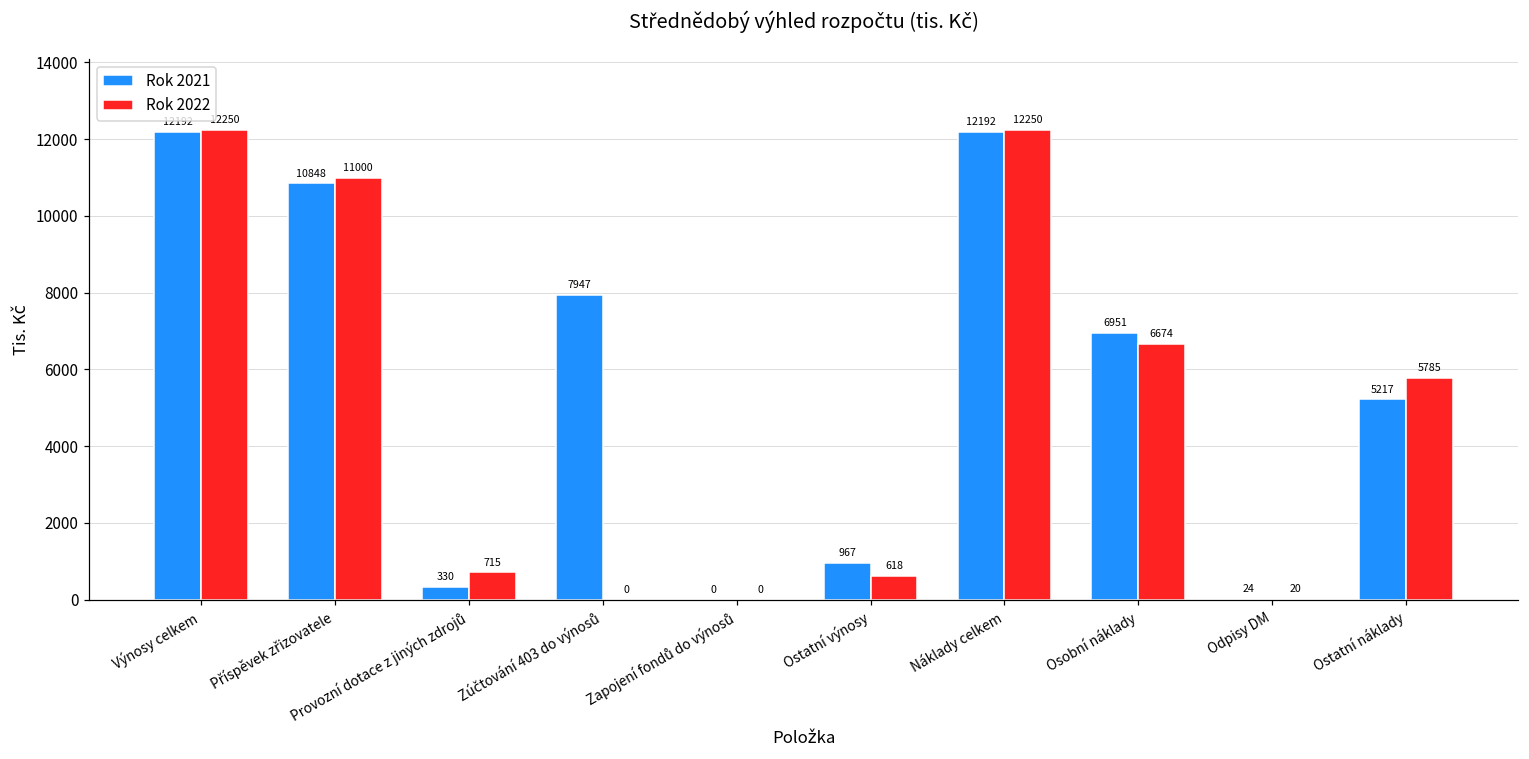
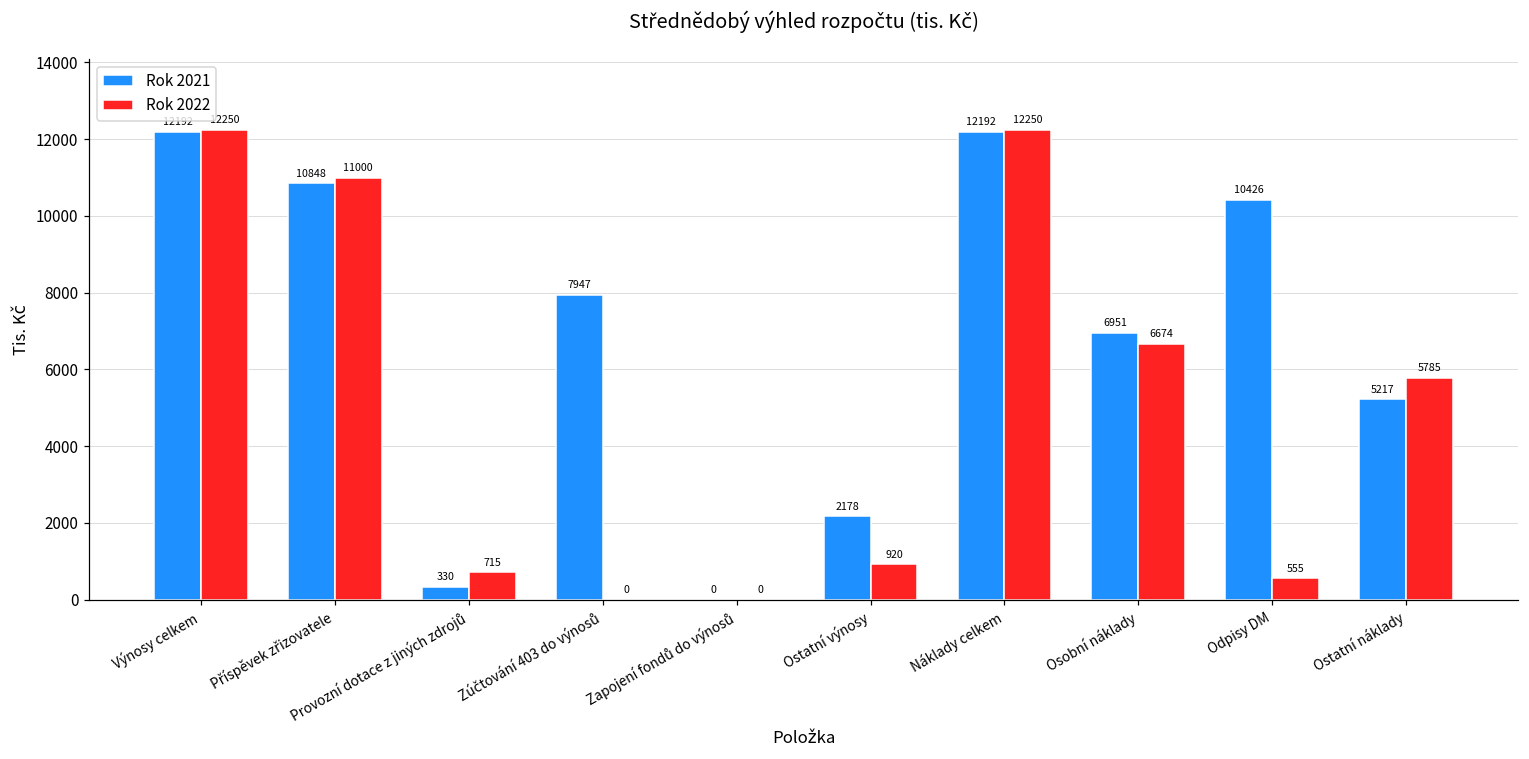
Rok 2021, Ostatní výnosy: 967 -> 2178
Rok 2022, Ostatní výnosy: 618 -> 920
Rok 2021, Odpisy DM: 24 -> 10426
Rok 2022, Odpisy DM: 20 -> 555
